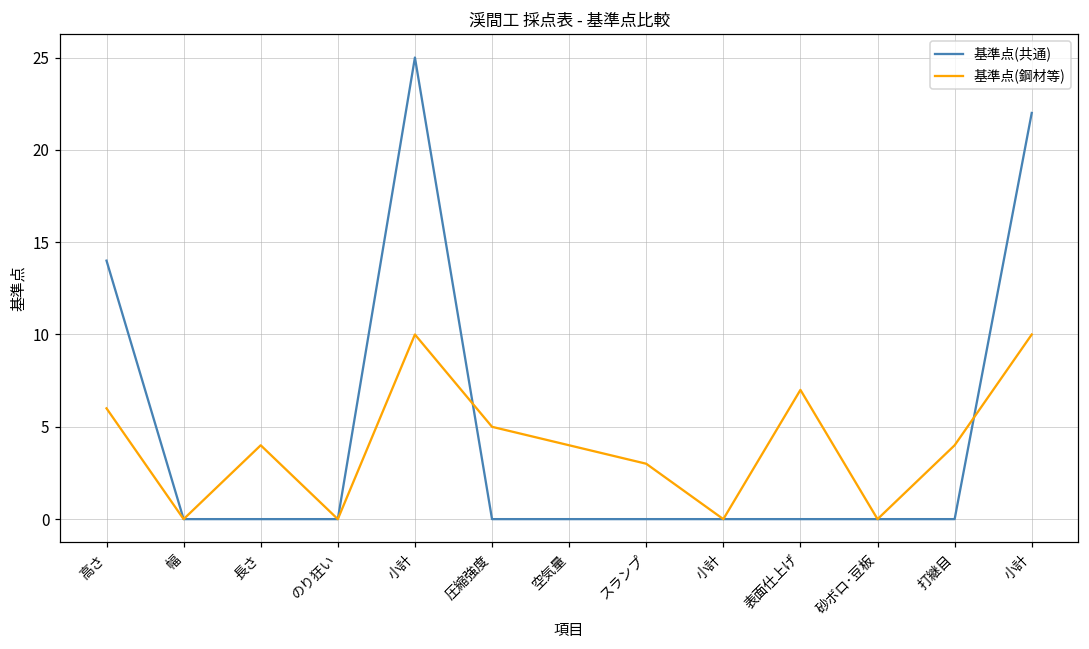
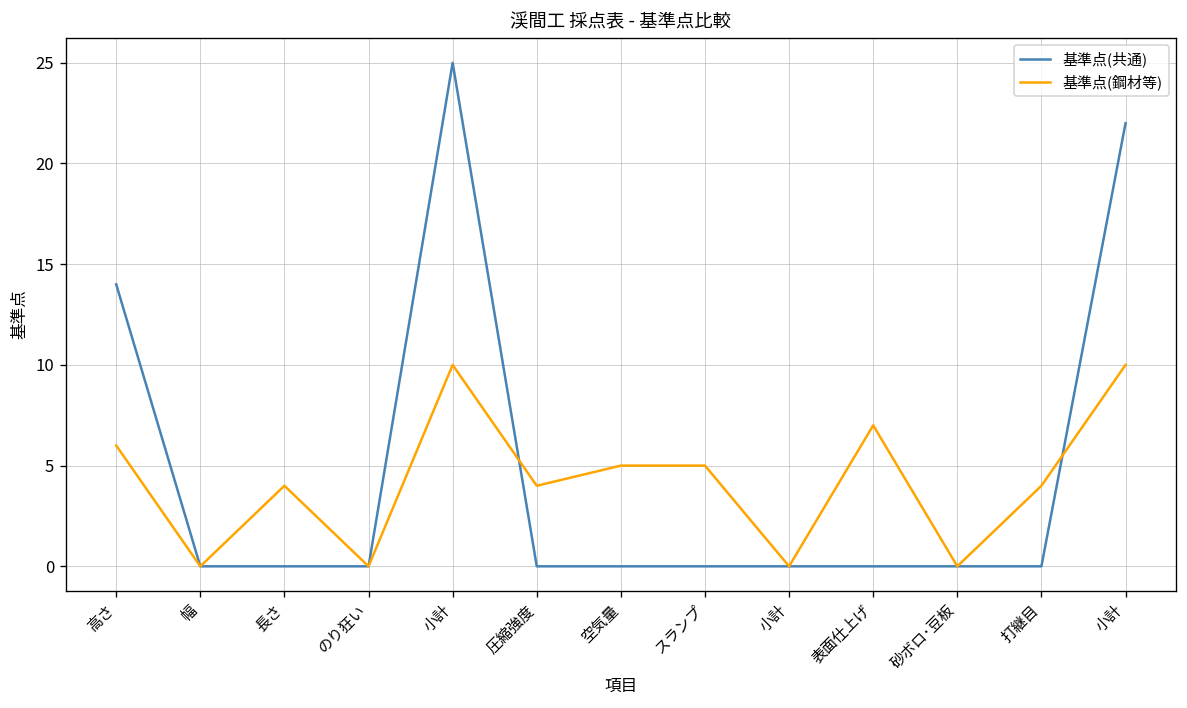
基準点(鋼材等), 圧縮強度: 5 -> 4
基準点(鋼材等), 空気量: 4 -> 5
基準点(鋼材等), スランプ: 3 -> 5
